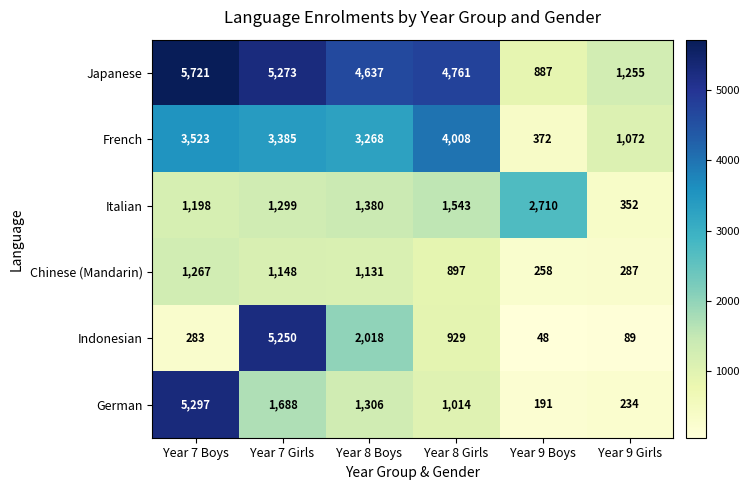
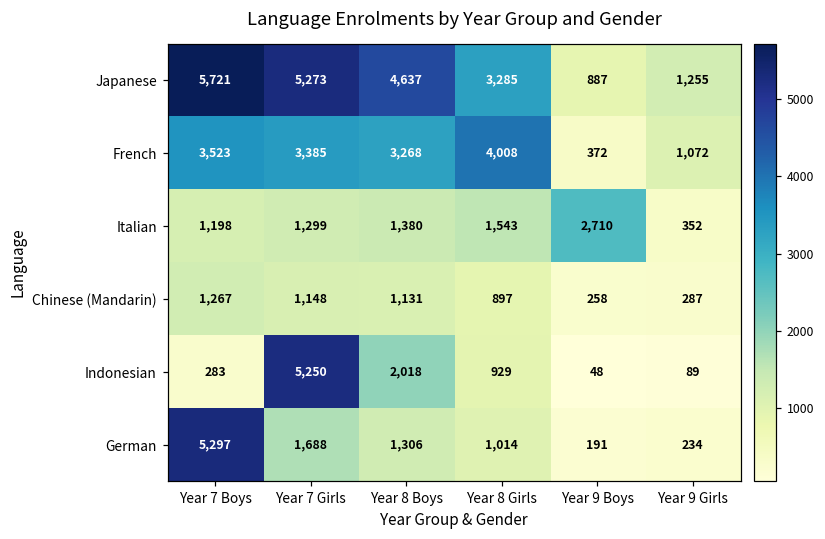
Japanese, Year 8 Girls: 4,761 -> 3,285
